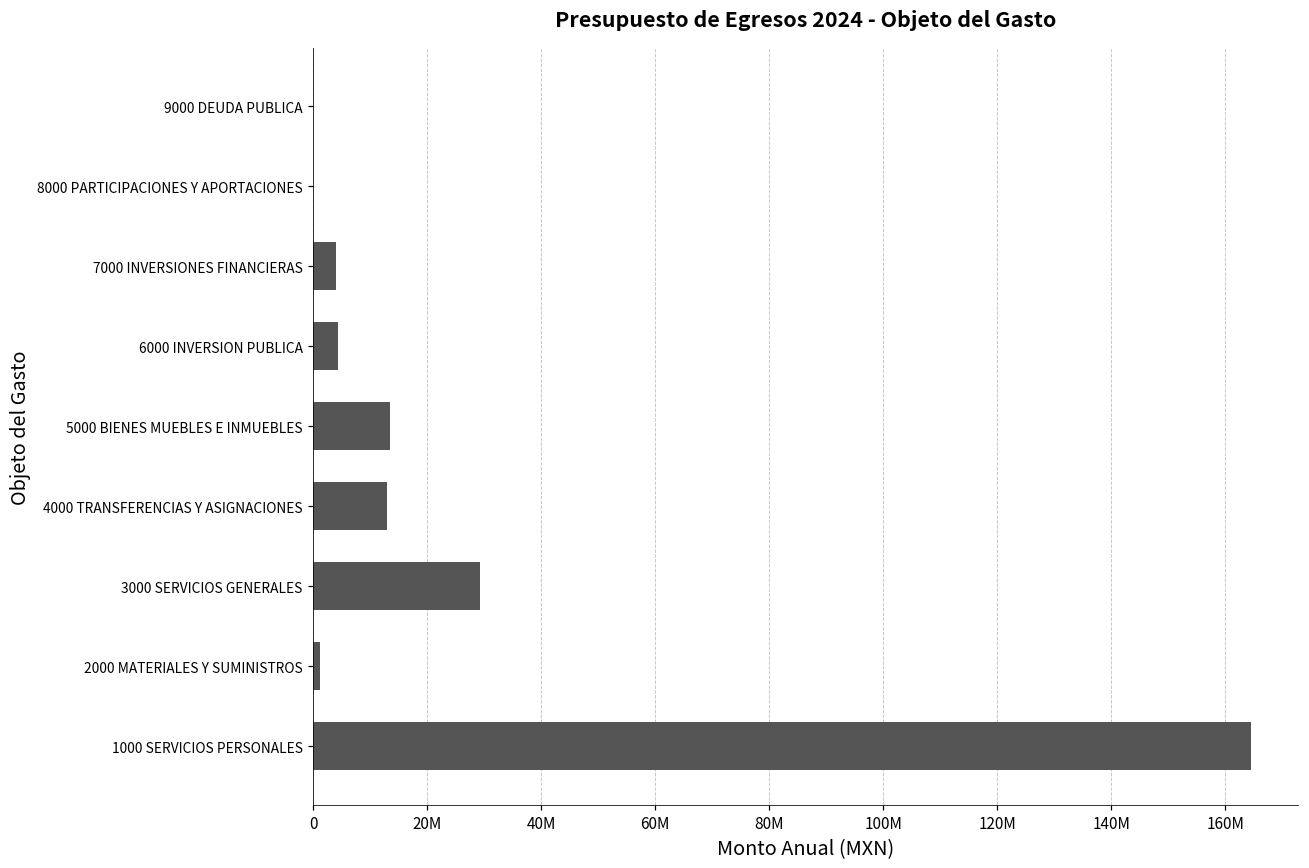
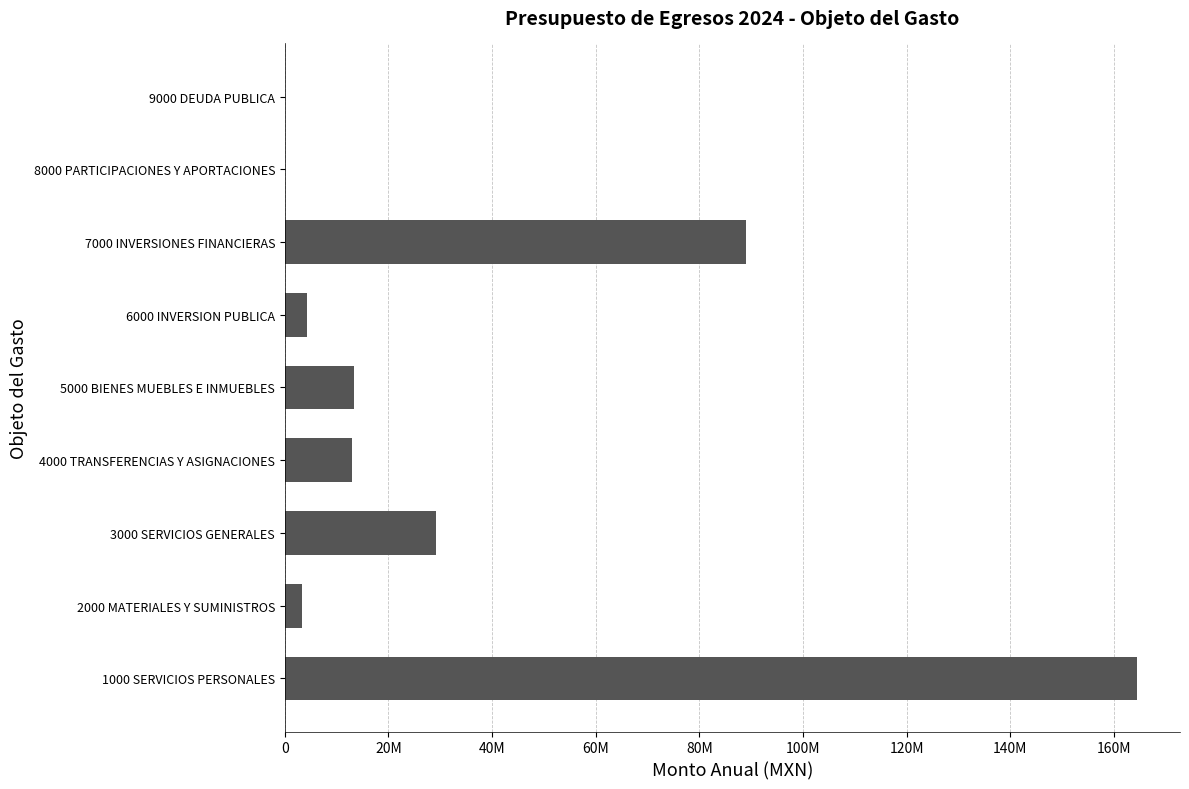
7000 INVERSIONES FINANCIERAS: 4000000 -> 89000000
2000 MATERIALES Y SUMINISTROS: 1000000 -> 3000000
